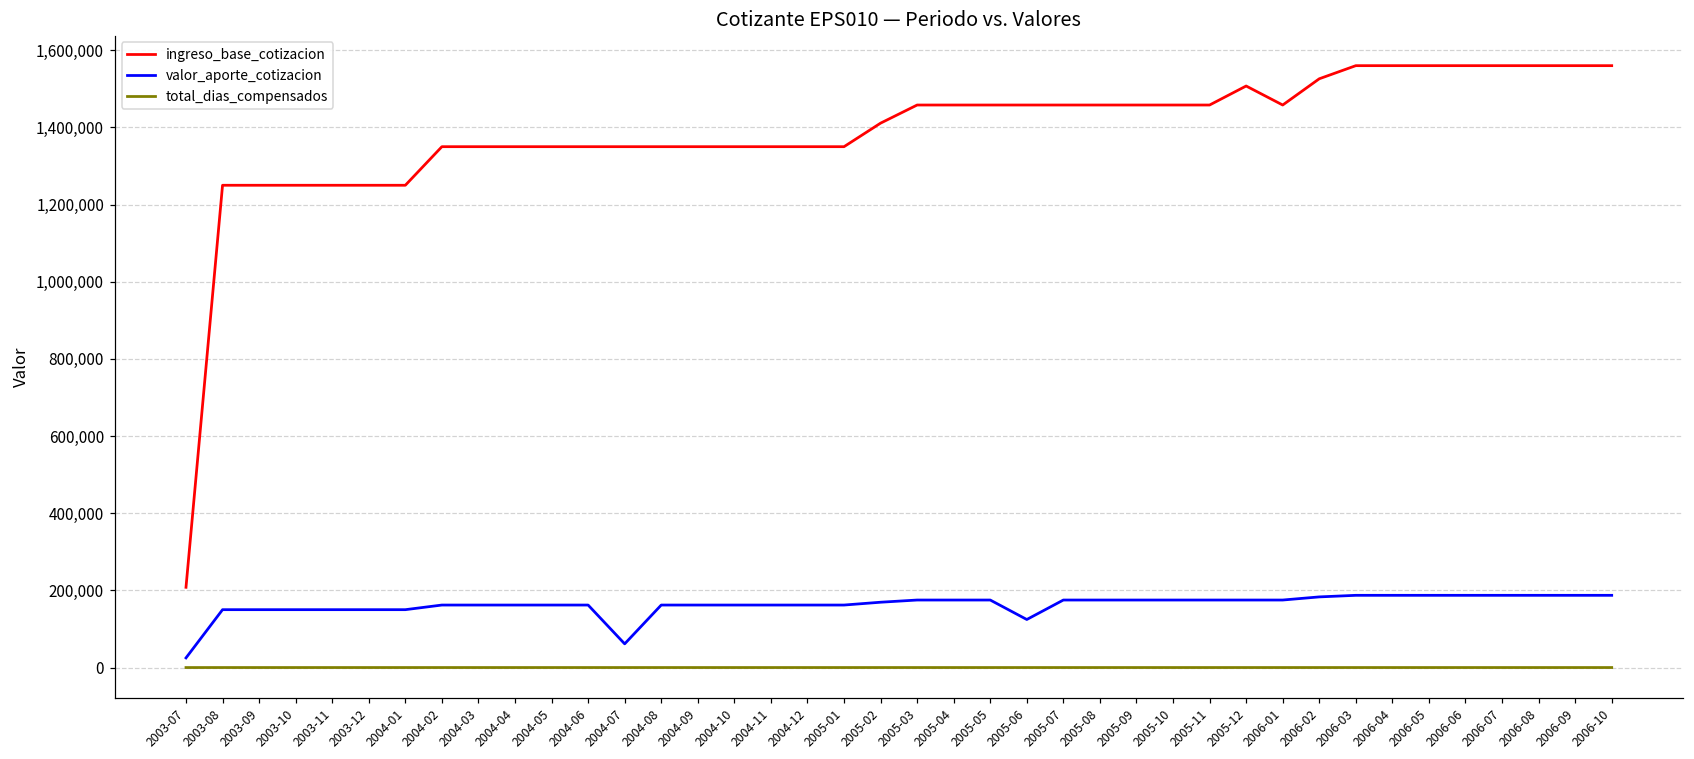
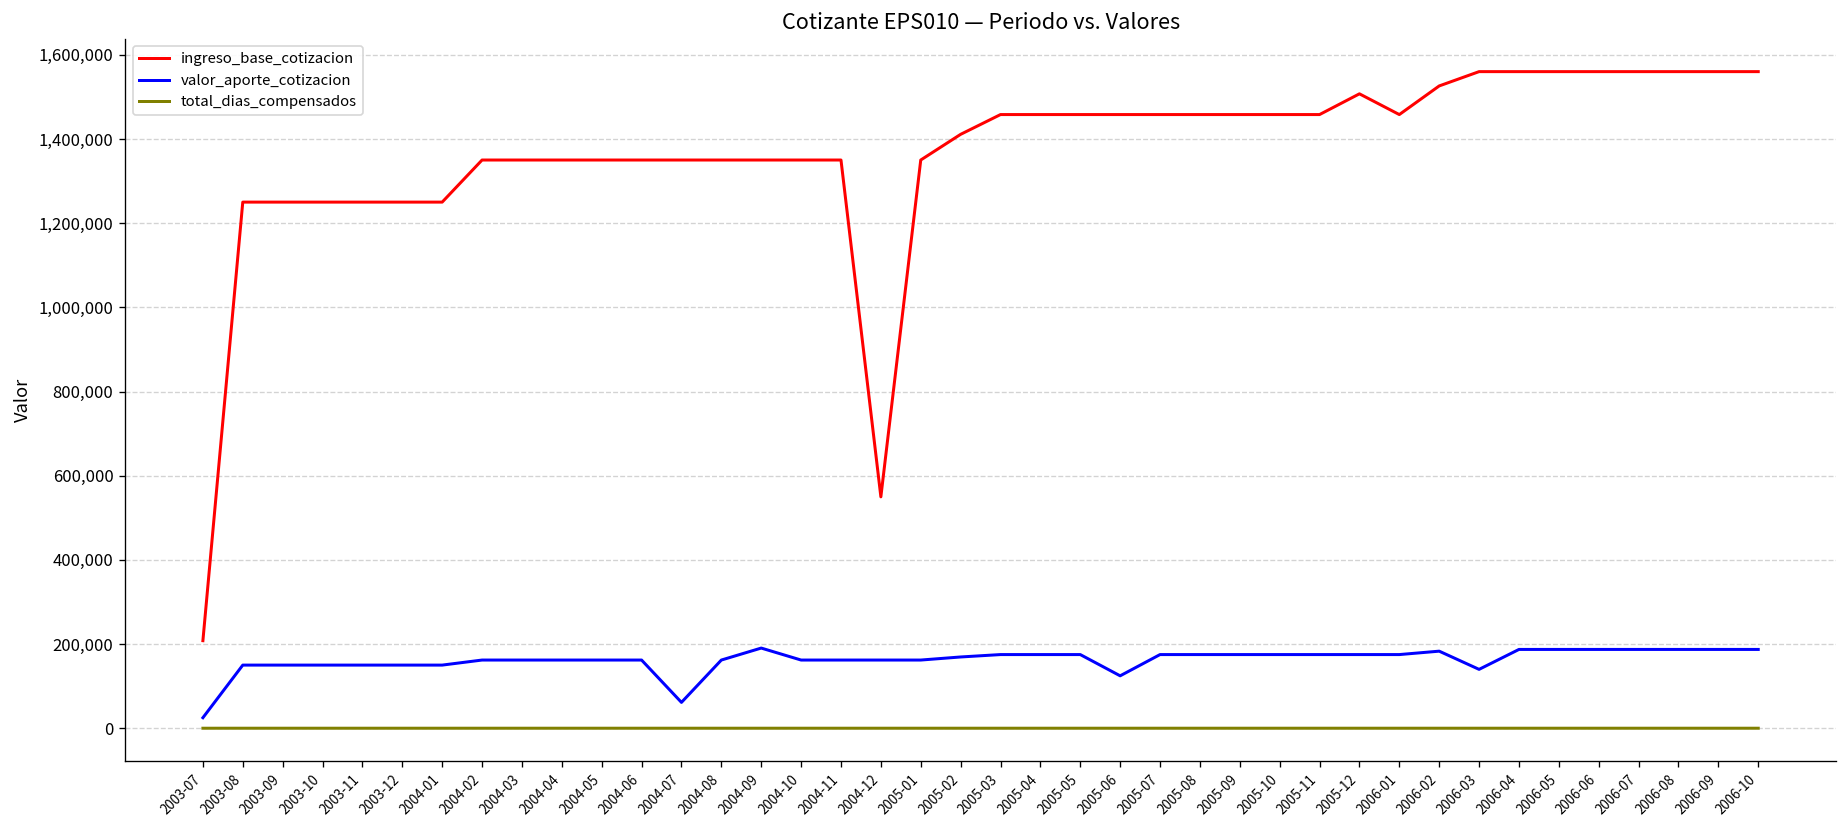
valor_aporte_cotizacion, 2004-09: 160,000 -> 190,000
ingreso_base_cotizacion, 2004-12: 1,350,000 -> 550,000
valor_aporte_cotizacion, 2006-03: 190,000 -> 140,000
